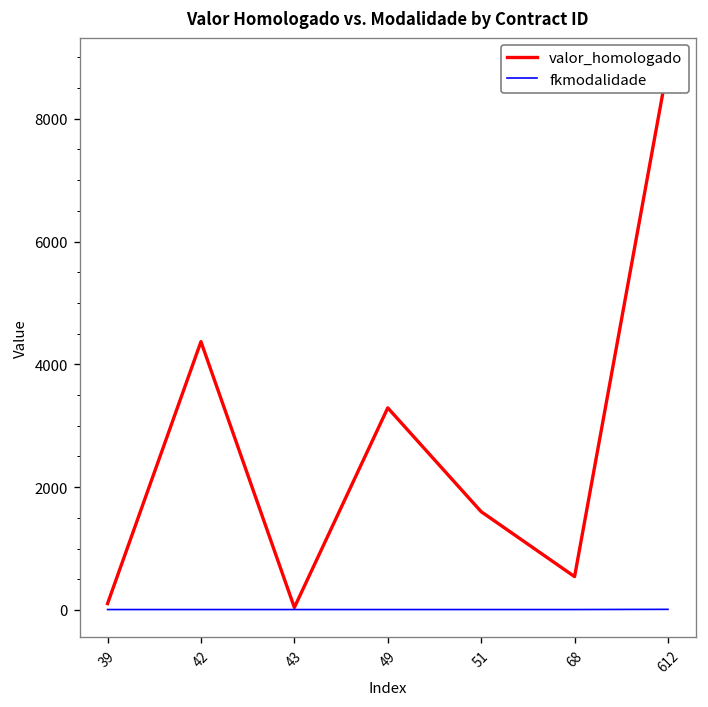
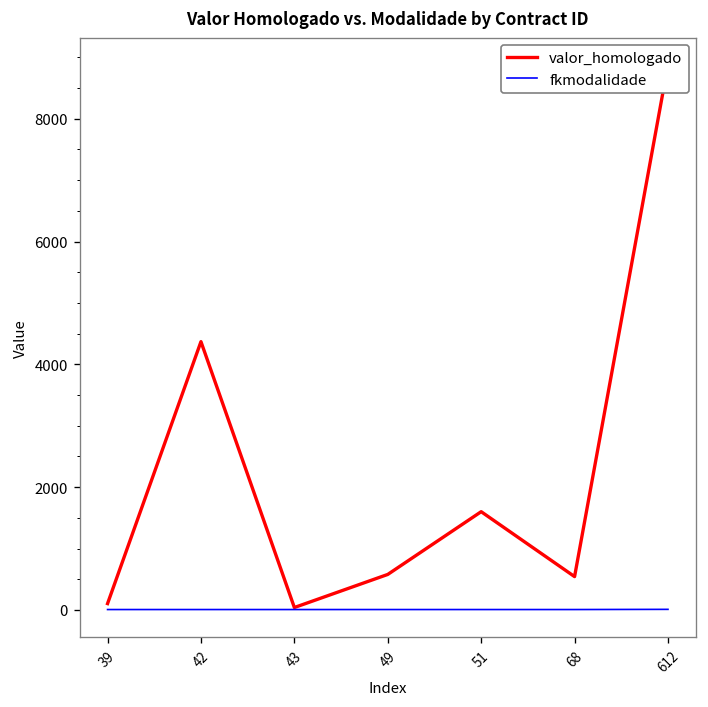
valor_homologado, 49: 3300 -> 600
